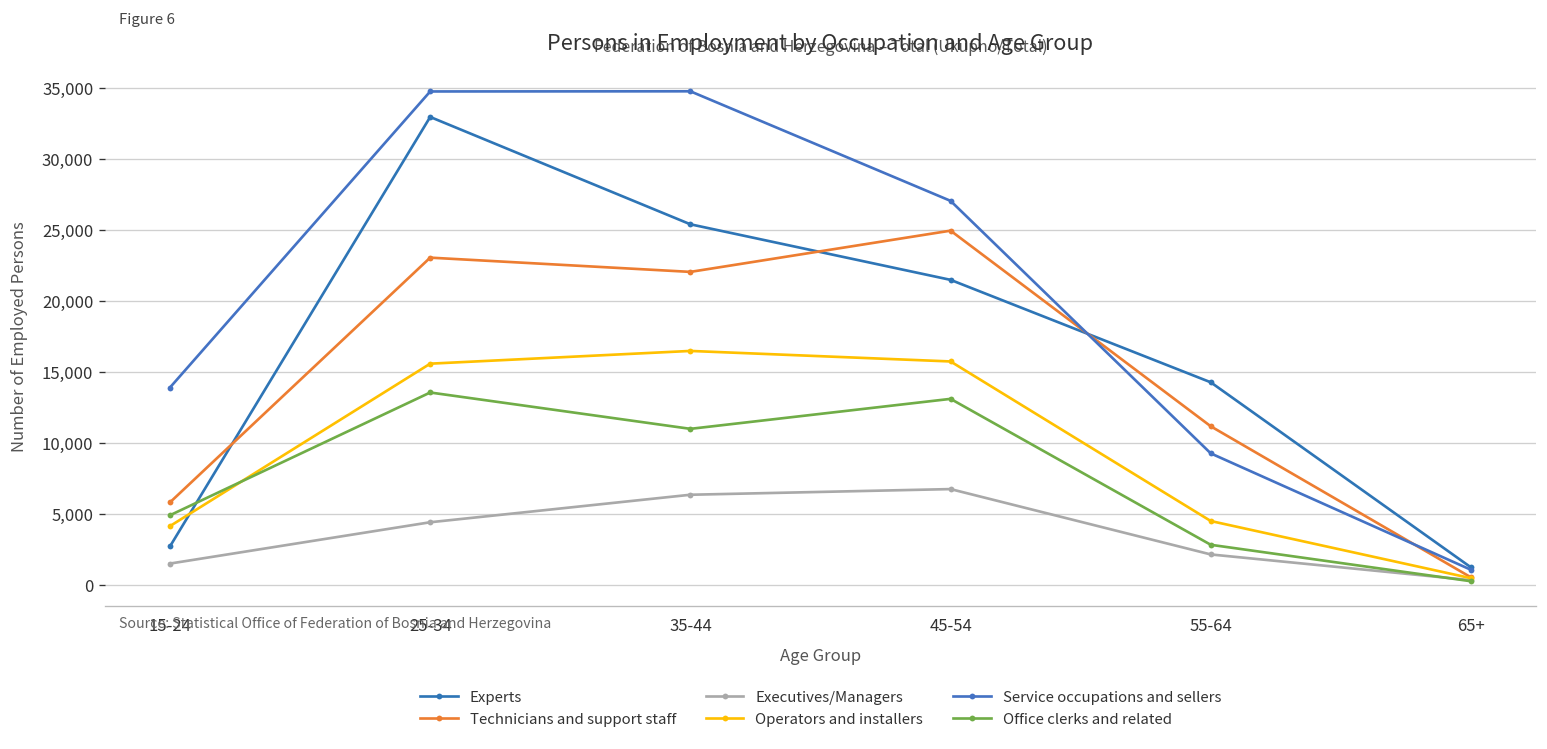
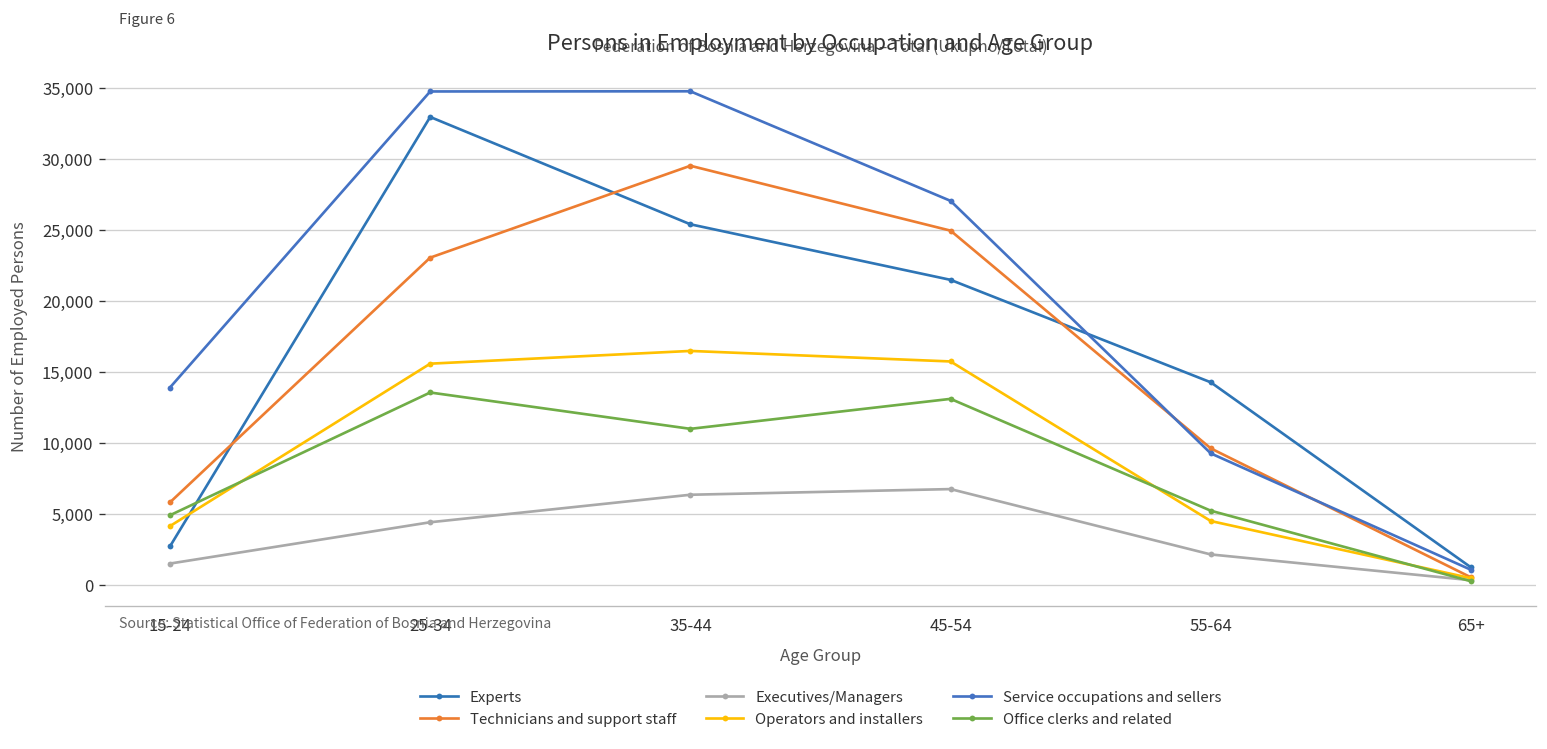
Technicians and support staff, 35-44: 22,100 -> 29,600
Technicians and support staff, 55-64: 11,200 -> 9,600
Office clerks and related, 55-64: 2,800 -> 5,200
